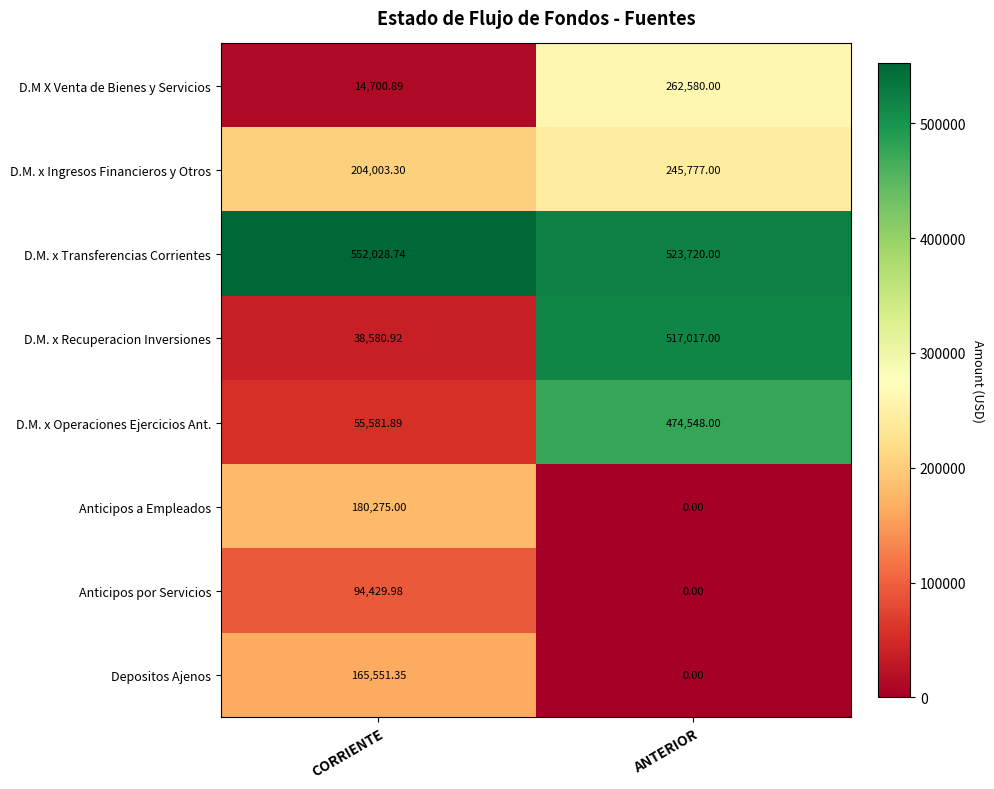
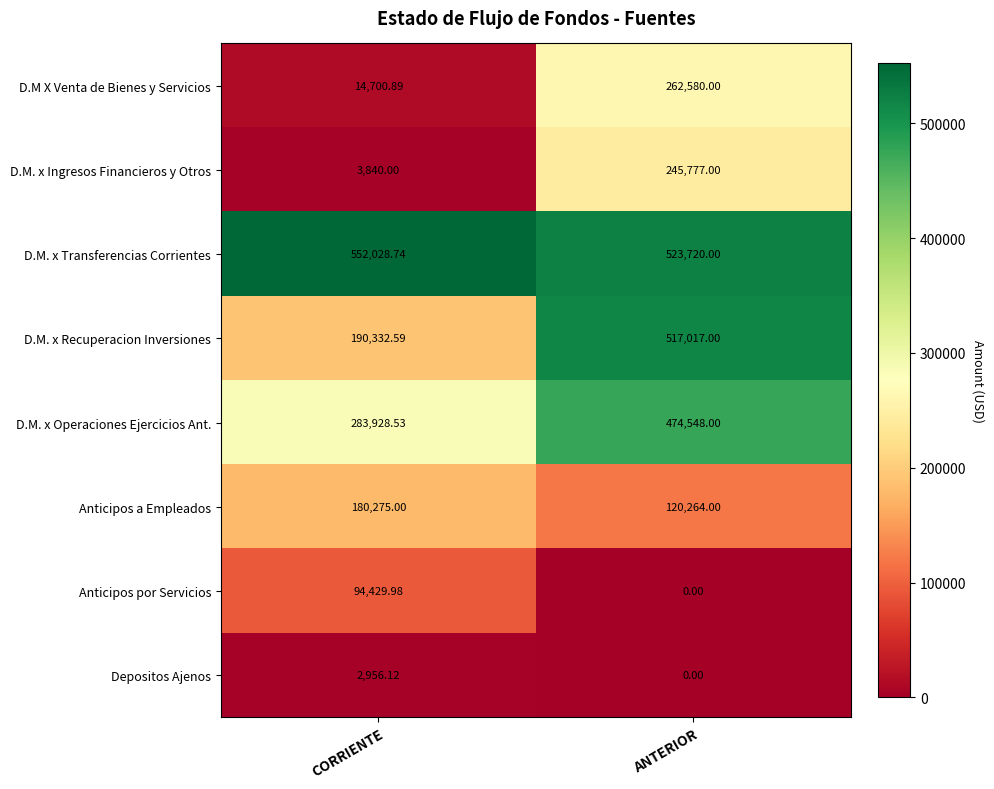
D.M. x Ingresos Financieros y Otros, CORRIENTE: 204,003.30 -> 3,840.00
D.M. x Recuperacion Inversiones, CORRIENTE: 38,580.92 -> 190,332.59
D.M. x Operaciones Ejercicios Ant., CORRIENTE: 55,581.89 -> 283,928.53
Anticipos a Empleados, ANTERIOR: 0.00 -> 120,264.00
Depositos Ajenos, CORRIENTE: 165,551.35 -> 2,956.12
